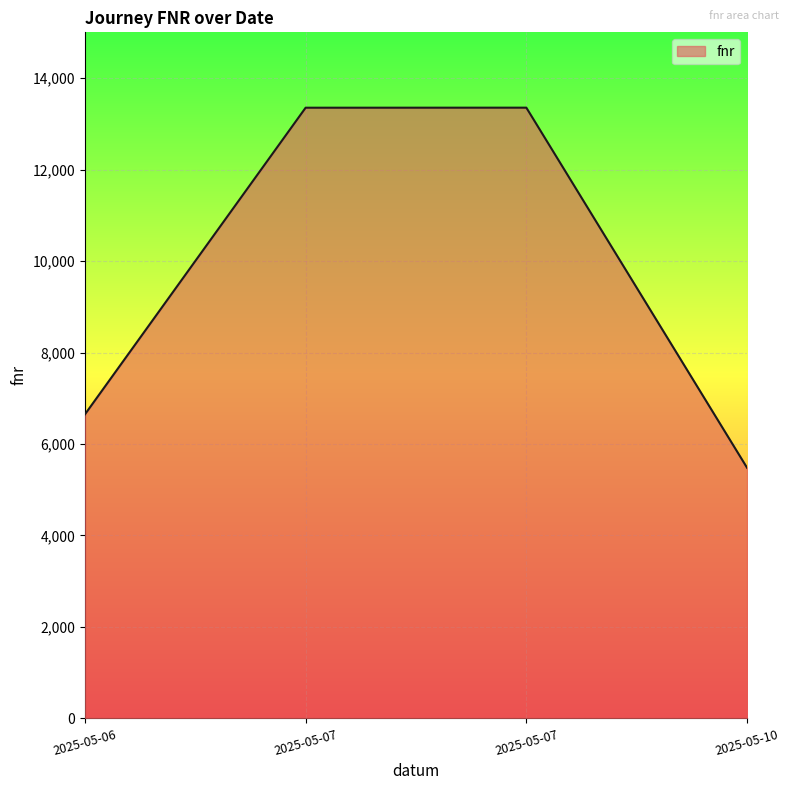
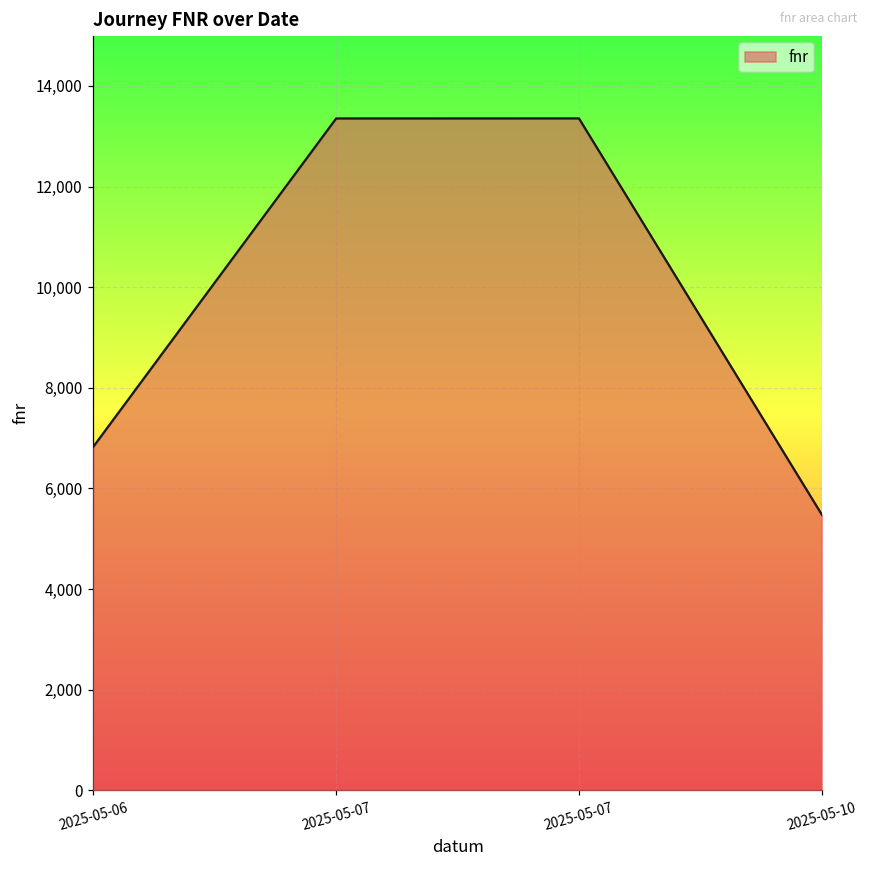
2025-05-06: 6,600 -> 6,800
